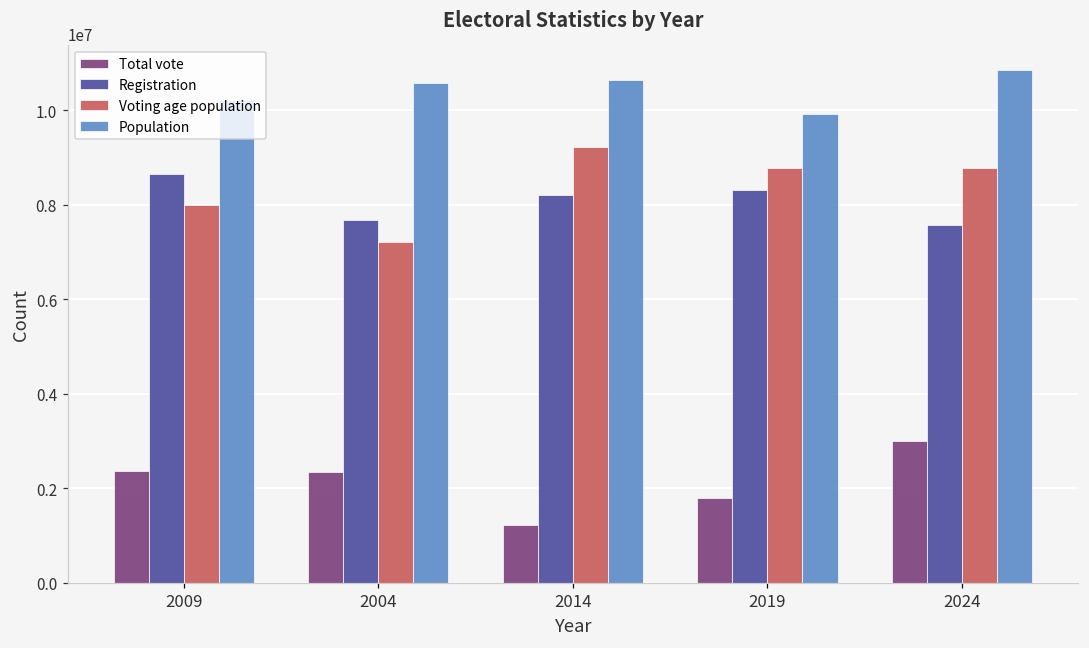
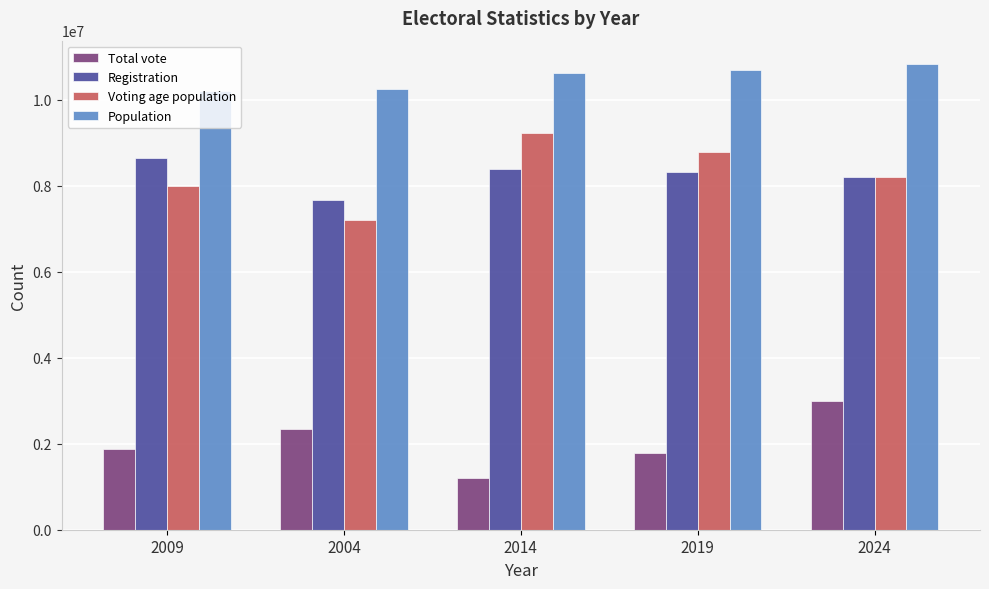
Total vote, 2009: 2400000 -> 1900000
Population, 2004: 10600000 -> 10200000
Registration, 2014: 8200000 -> 8400000
Population, 2019: 9900000 -> 10700000
Registration, 2024: 7600000 -> 8200000
Voting age population, 2024: 8800000 -> 8200000
